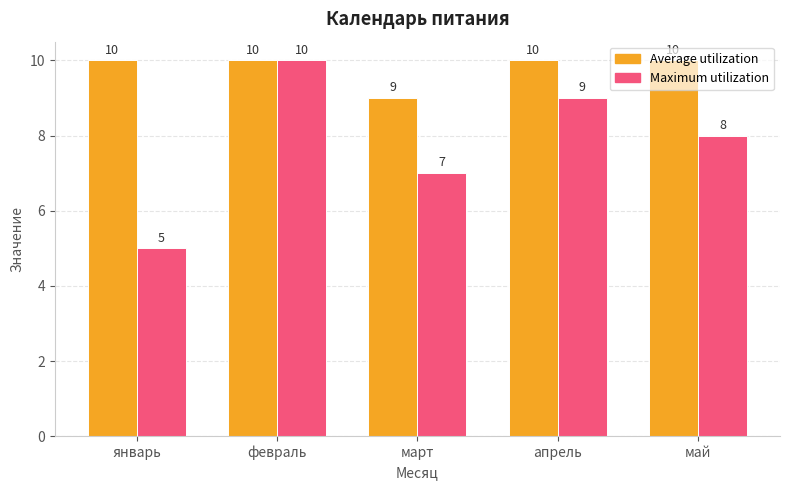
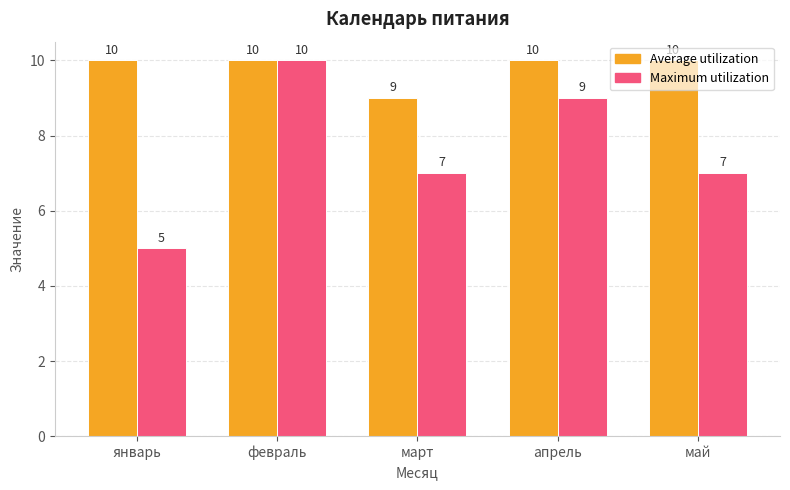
Maximum utilization, май: 8 -> 7
